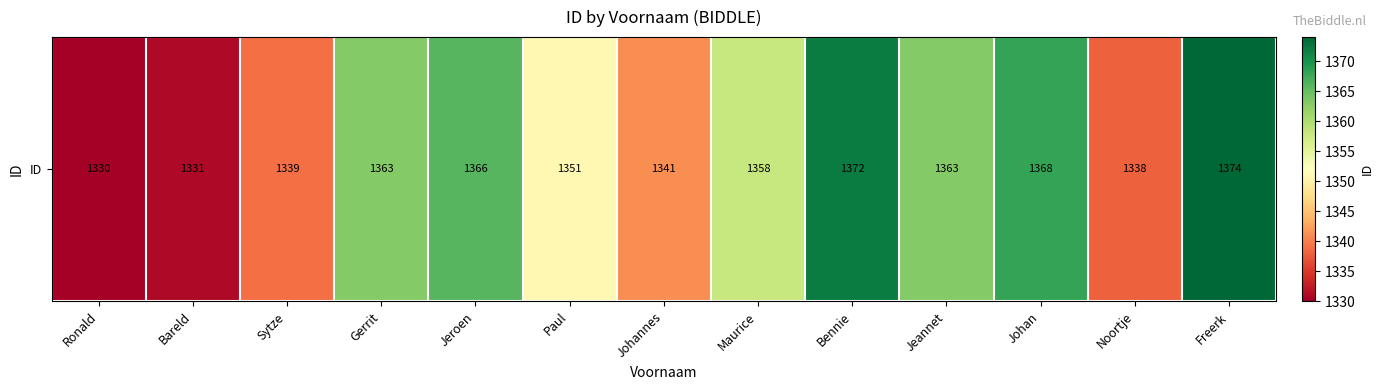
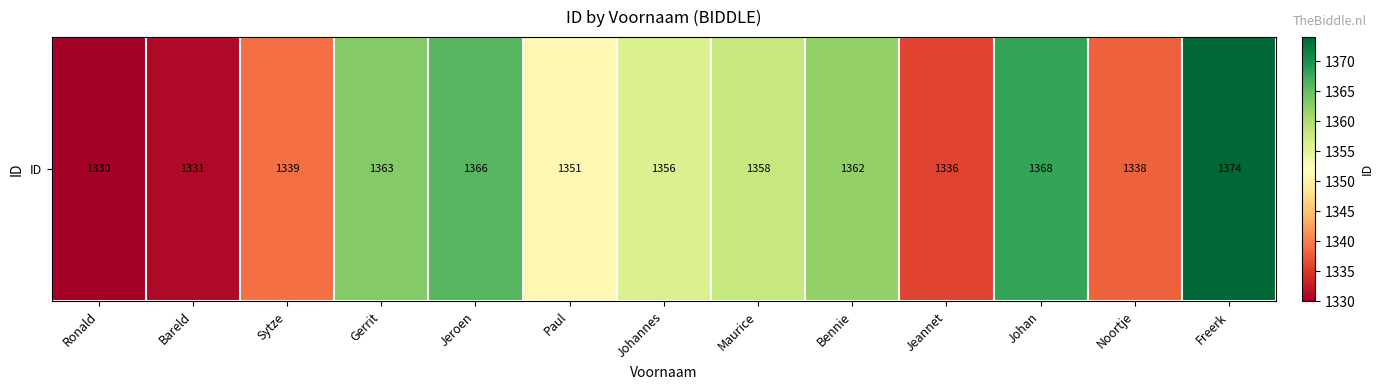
ID, Johannes: 1341 -> 1356
ID, Bennie: 1372 -> 1362
ID, Jeannet: 1363 -> 1336
